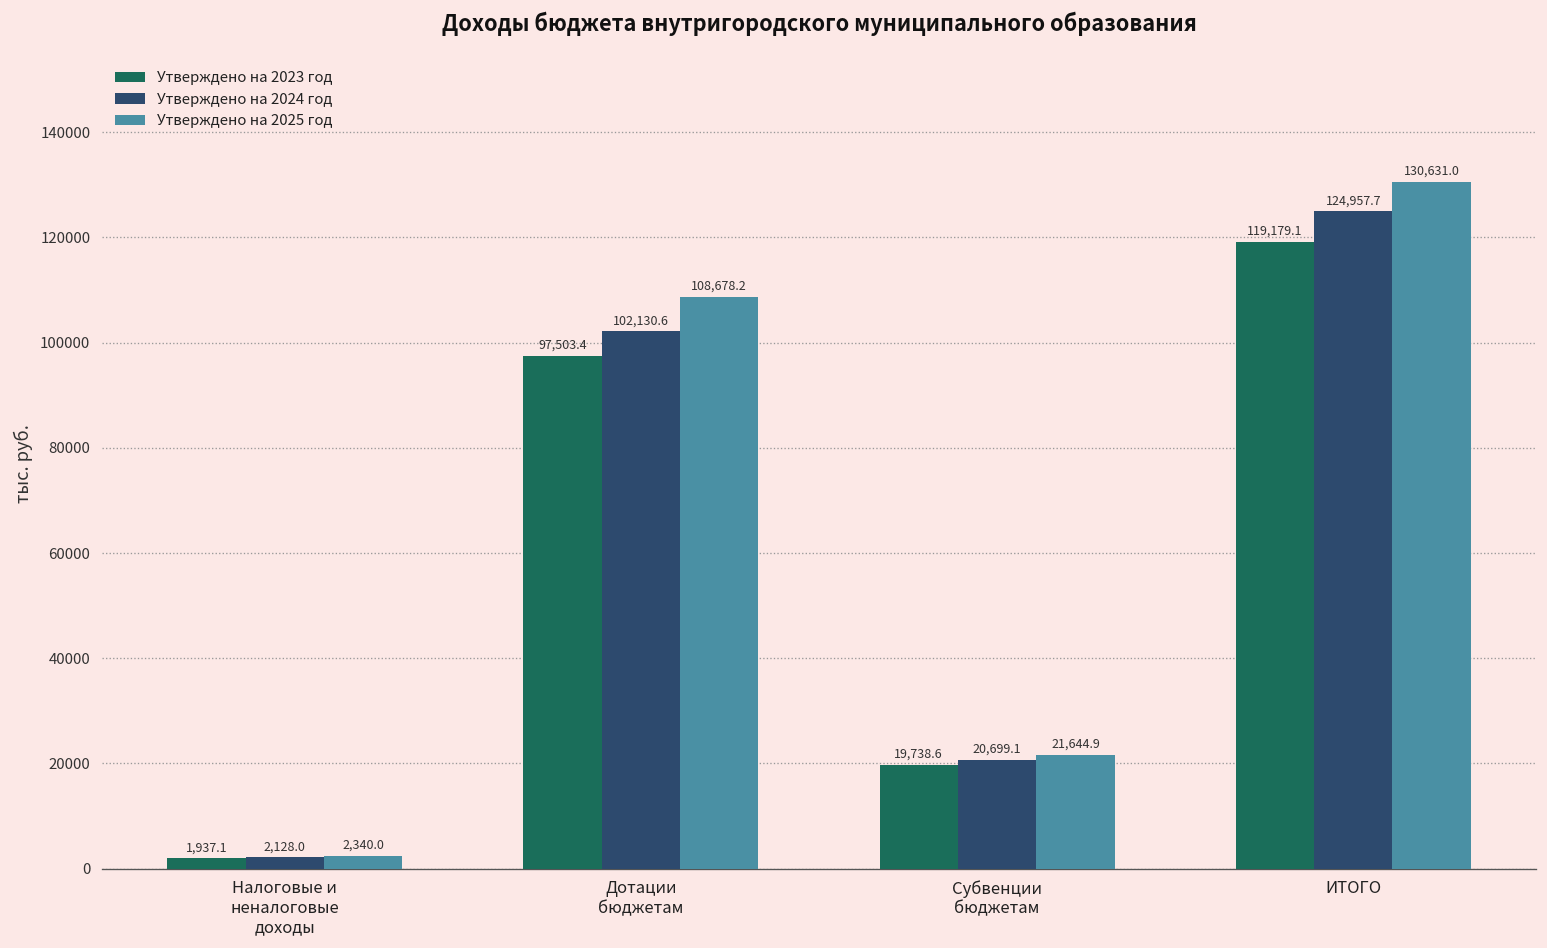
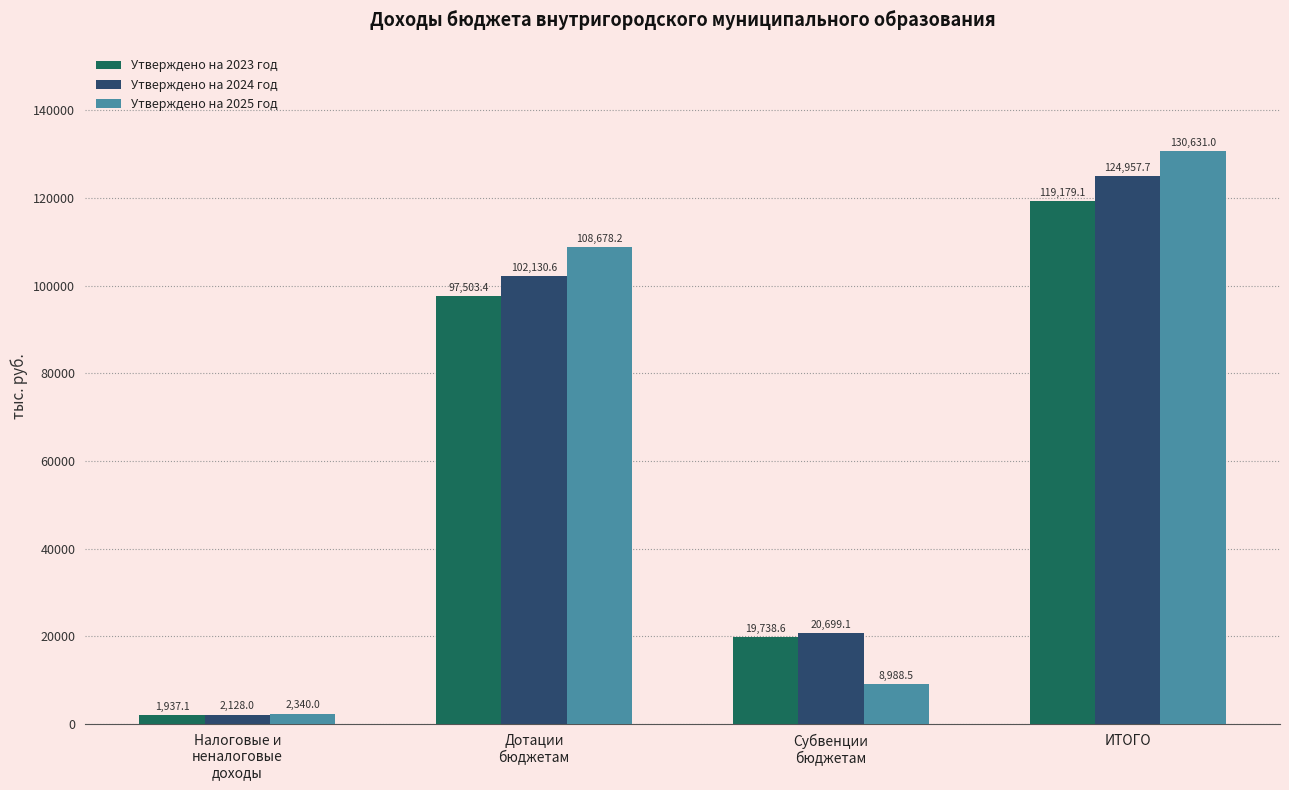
Утверждено на 2025 год, Субвенции бюджетам: 21,644.9 -> 8,988.5
